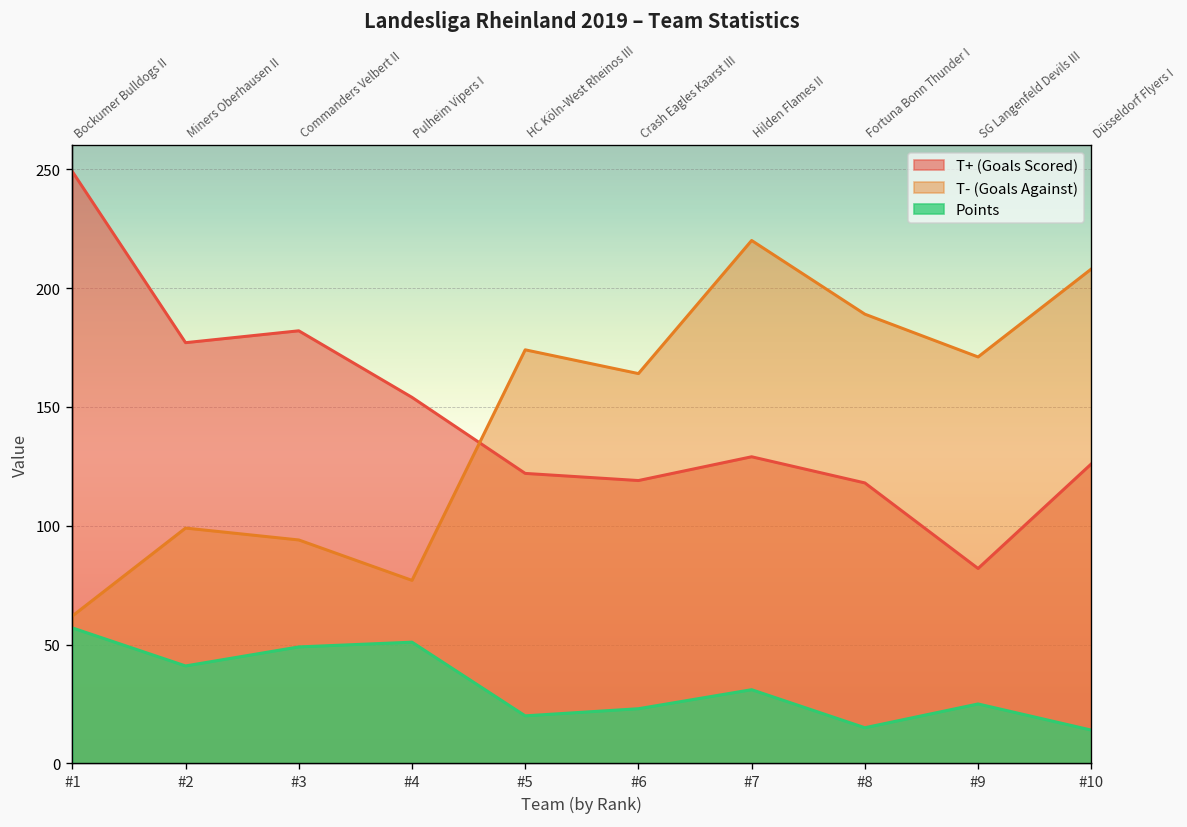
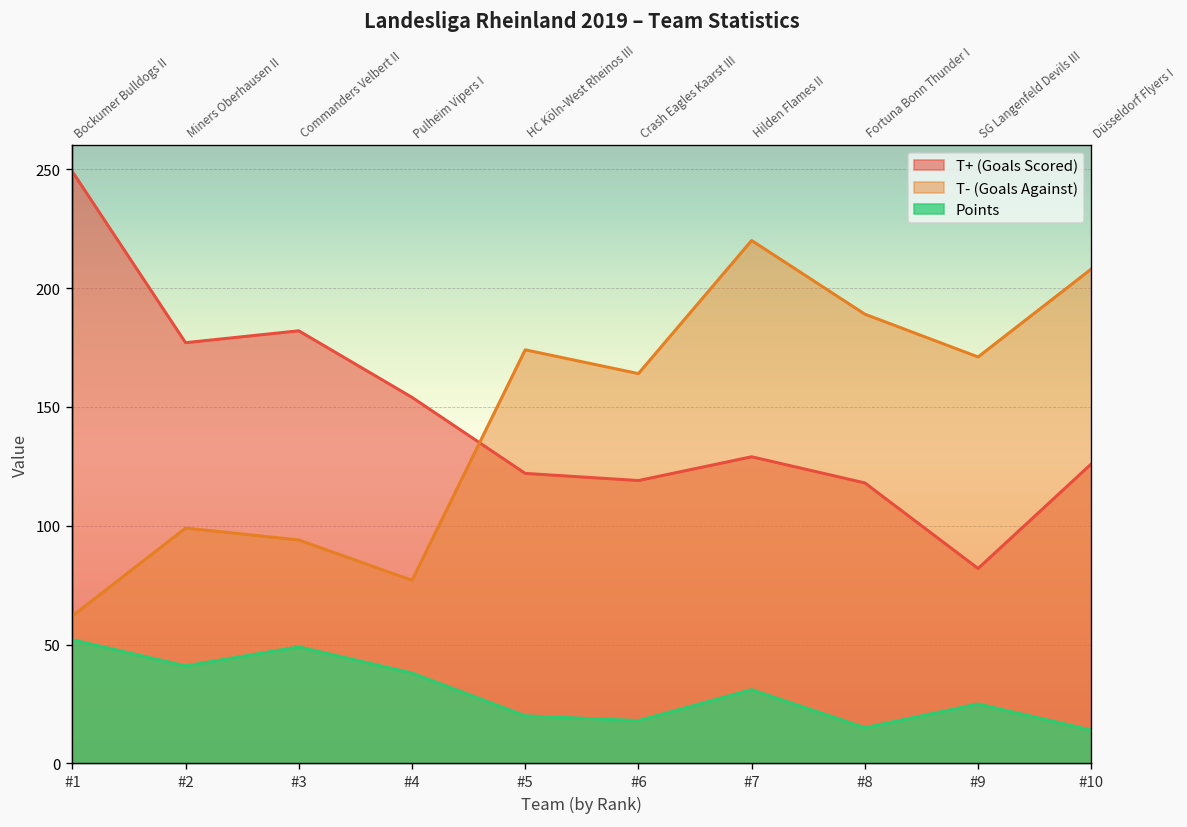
Points, #1: 57 -> 52
Points, #4: 51 -> 38
Points, #6: 23 -> 18
